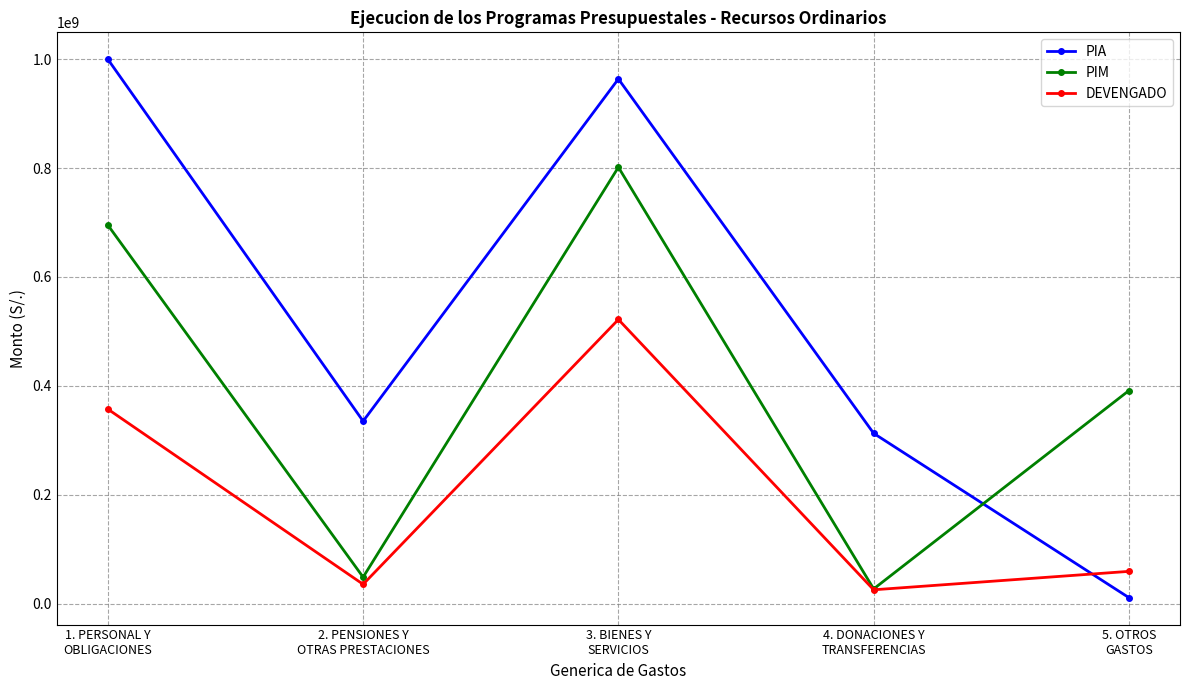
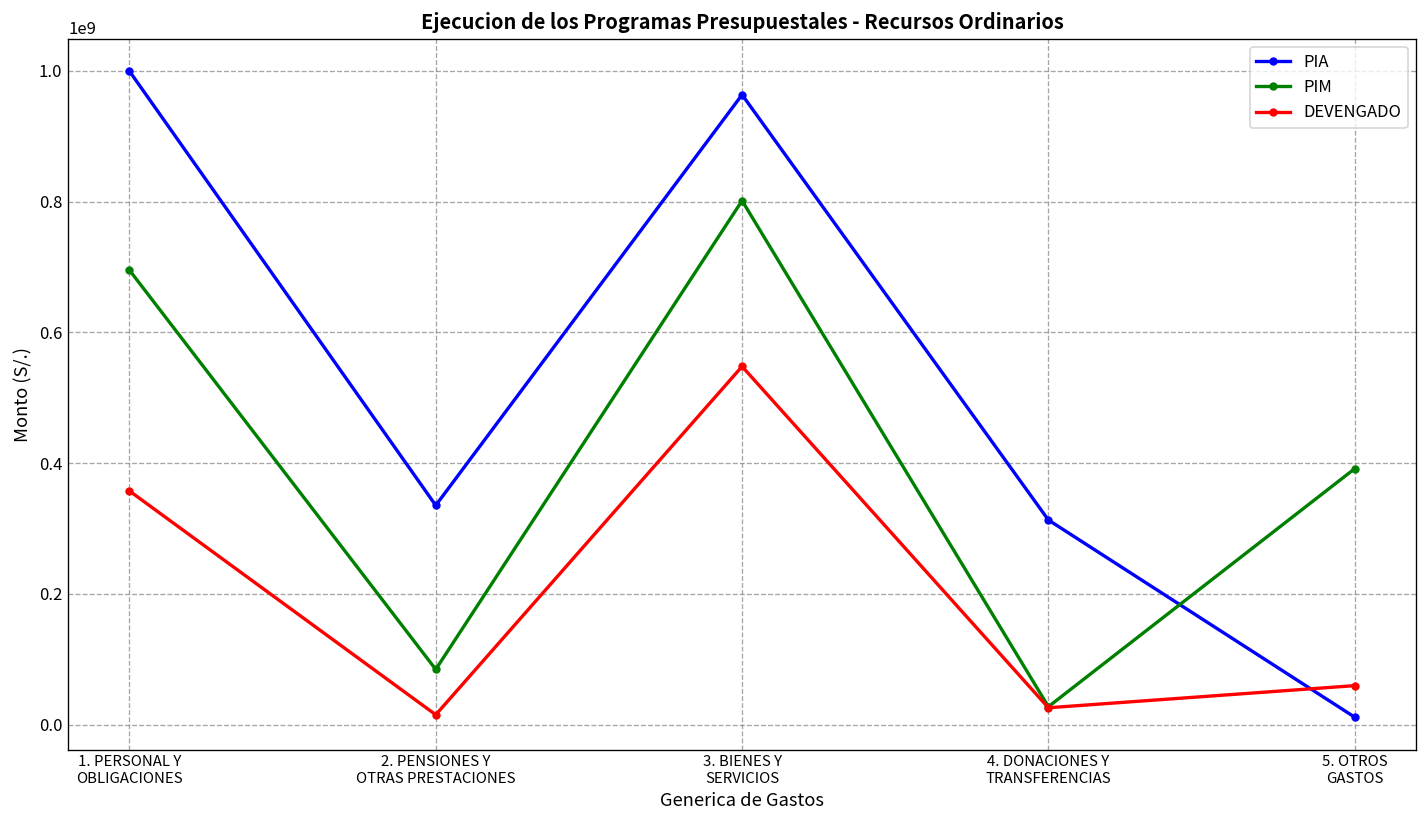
PIM, 2. PENSIONES Y OTRAS PRESTACIONES: 50000000 -> 80000000
DEVENGADO, 2. PENSIONES Y OTRAS PRESTACIONES: 40000000 -> 10000000
DEVENGADO, 3. BIENES Y SERVICIOS: 520000000 -> 550000000
